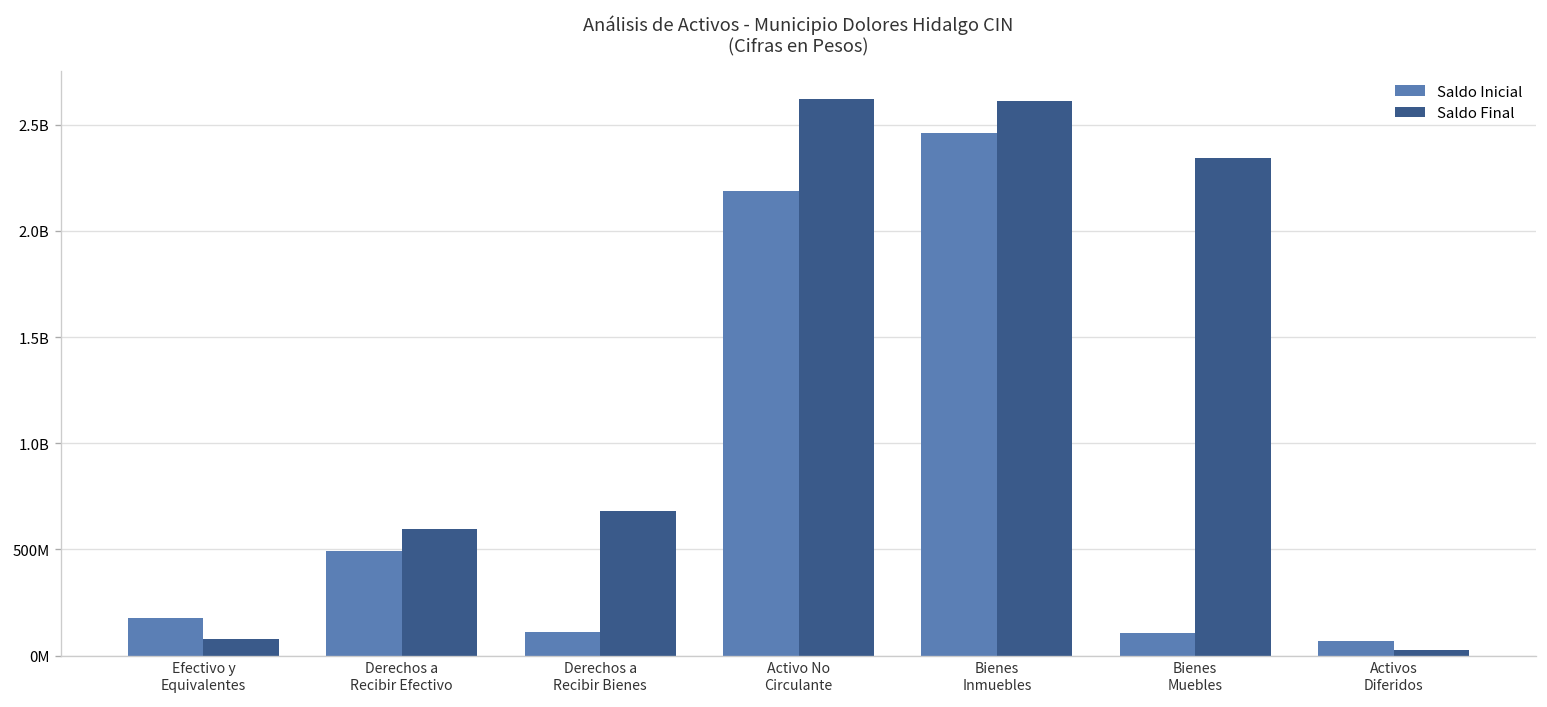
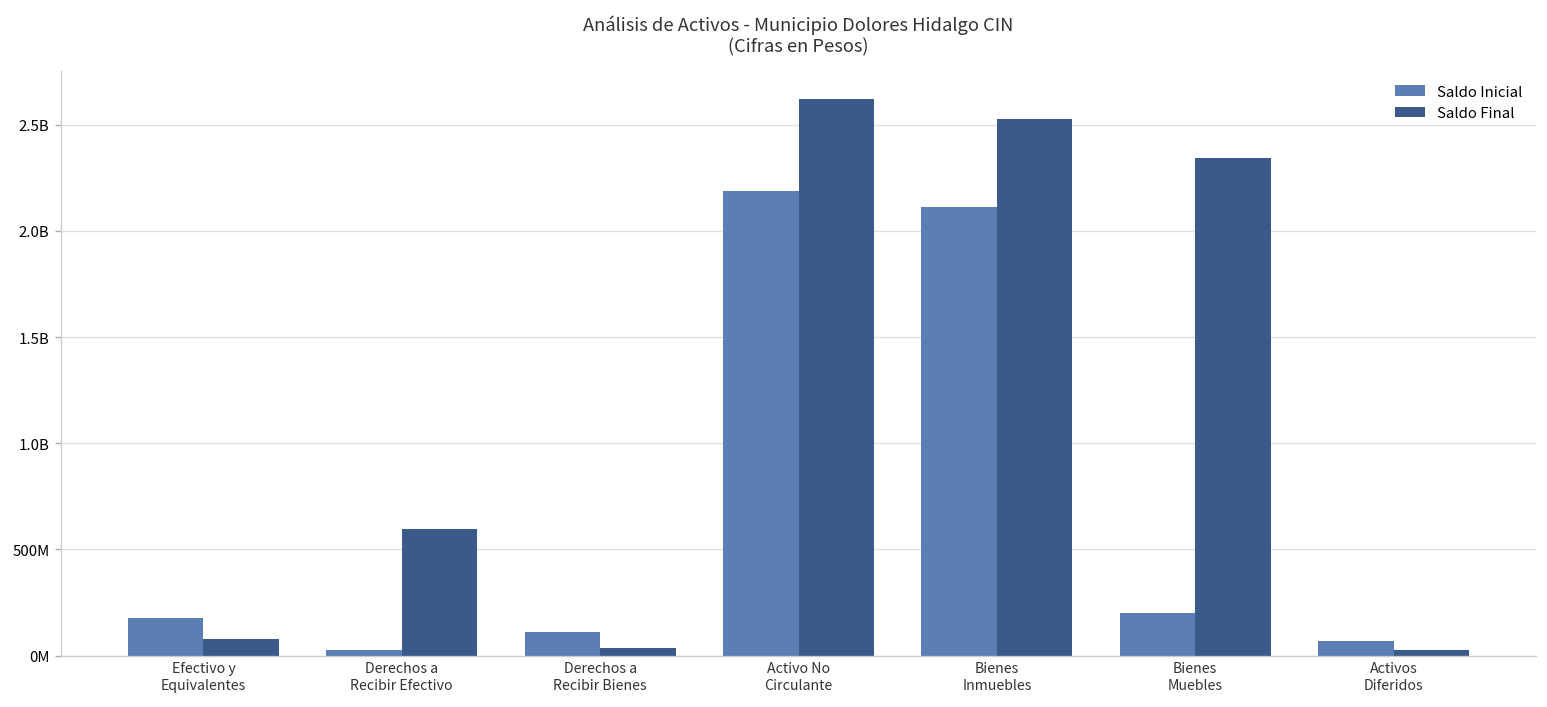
Saldo Inicial, Derechos a Recibir Efectivo: 490000000 -> 30000000
Saldo Final, Derechos a Recibir Bienes: 680000000 -> 30000000
Saldo Inicial, Bienes Inmuebles: 2460000000 -> 2110000000
Saldo Final, Bienes Inmuebles: 2610000000 -> 2530000000
Saldo Inicial, Bienes Muebles: 110000000 -> 200000000
